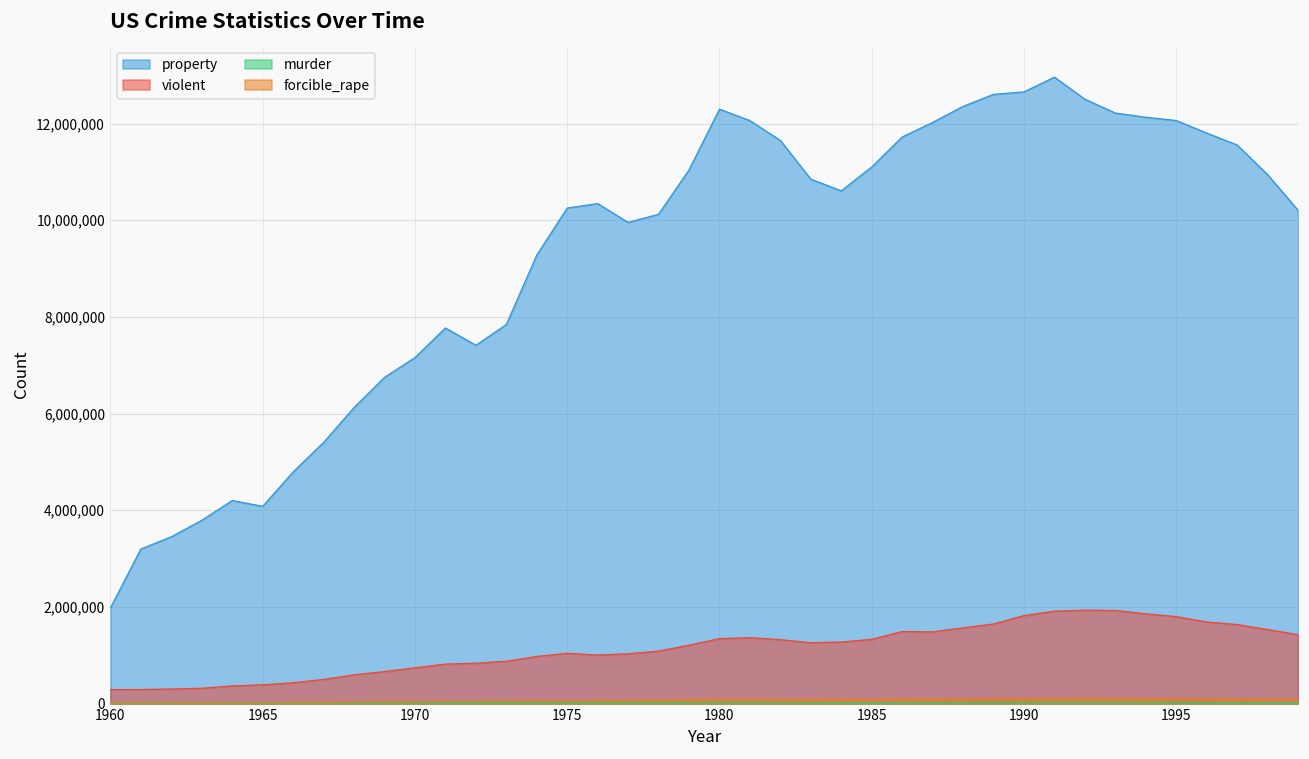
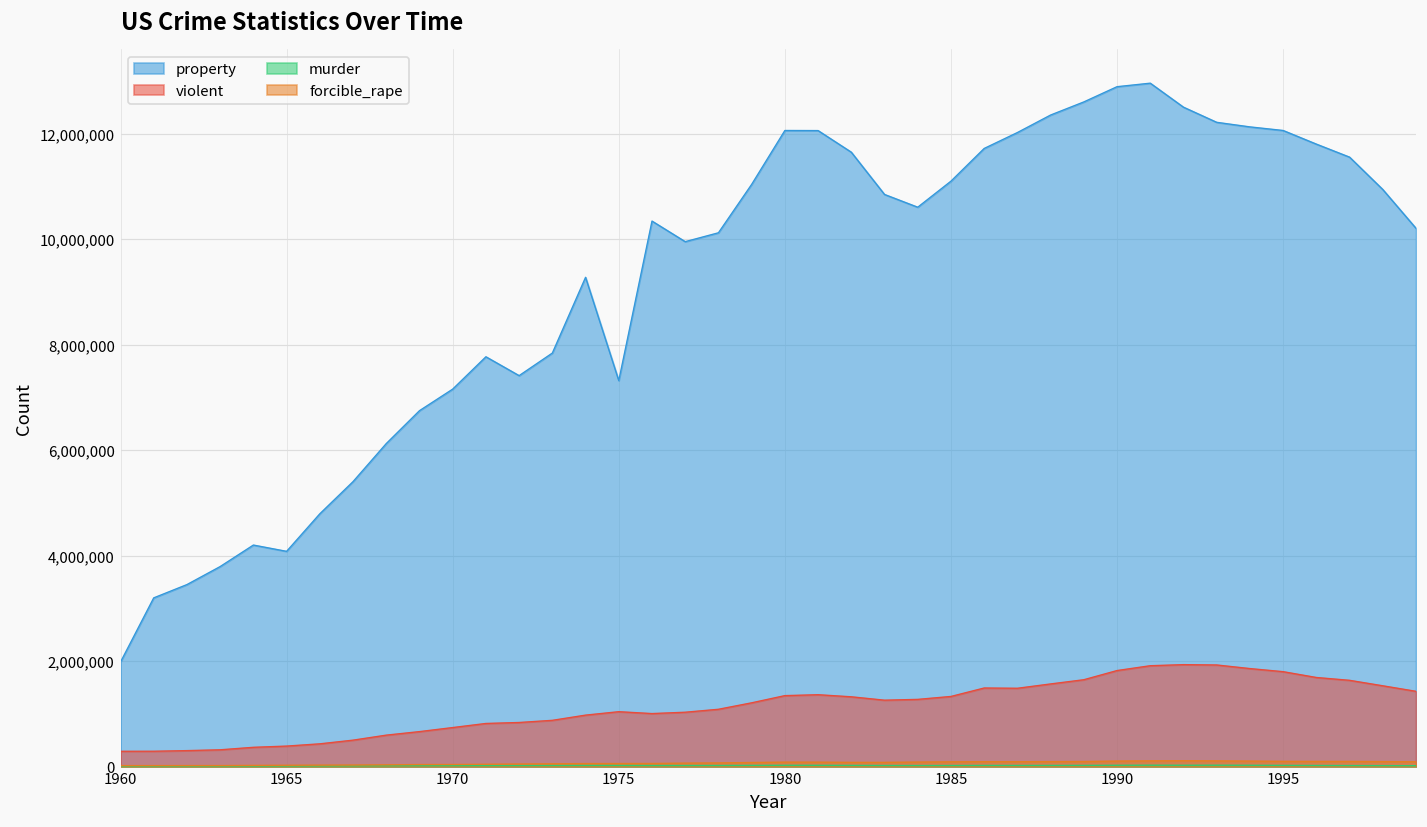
property, 1975: 10,300,000 -> 7,300,000
property, 1980: 12,300,000 -> 12,100,000
property, 1990: 12,700,000 -> 12,900,000
